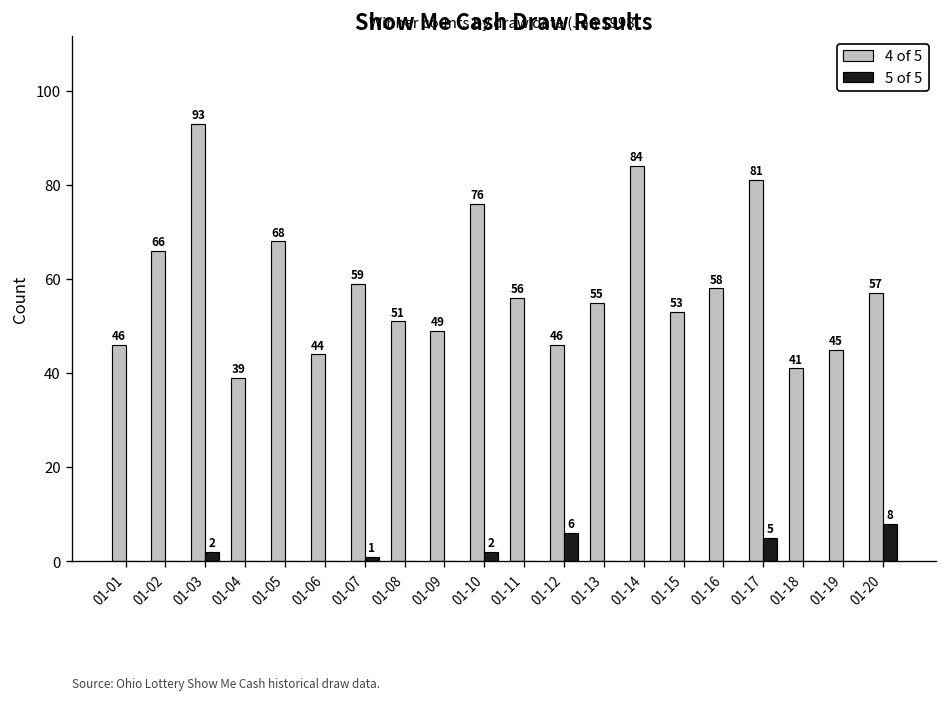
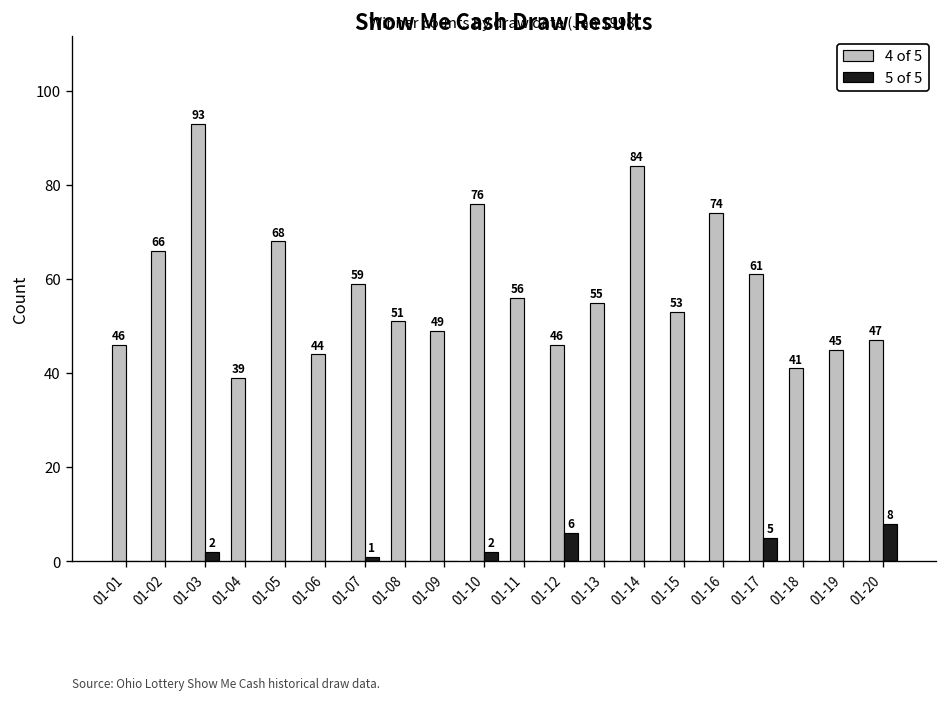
4 of 5, 01-16: 58 -> 74
4 of 5, 01-17: 81 -> 61
4 of 5, 01-20: 57 -> 47
